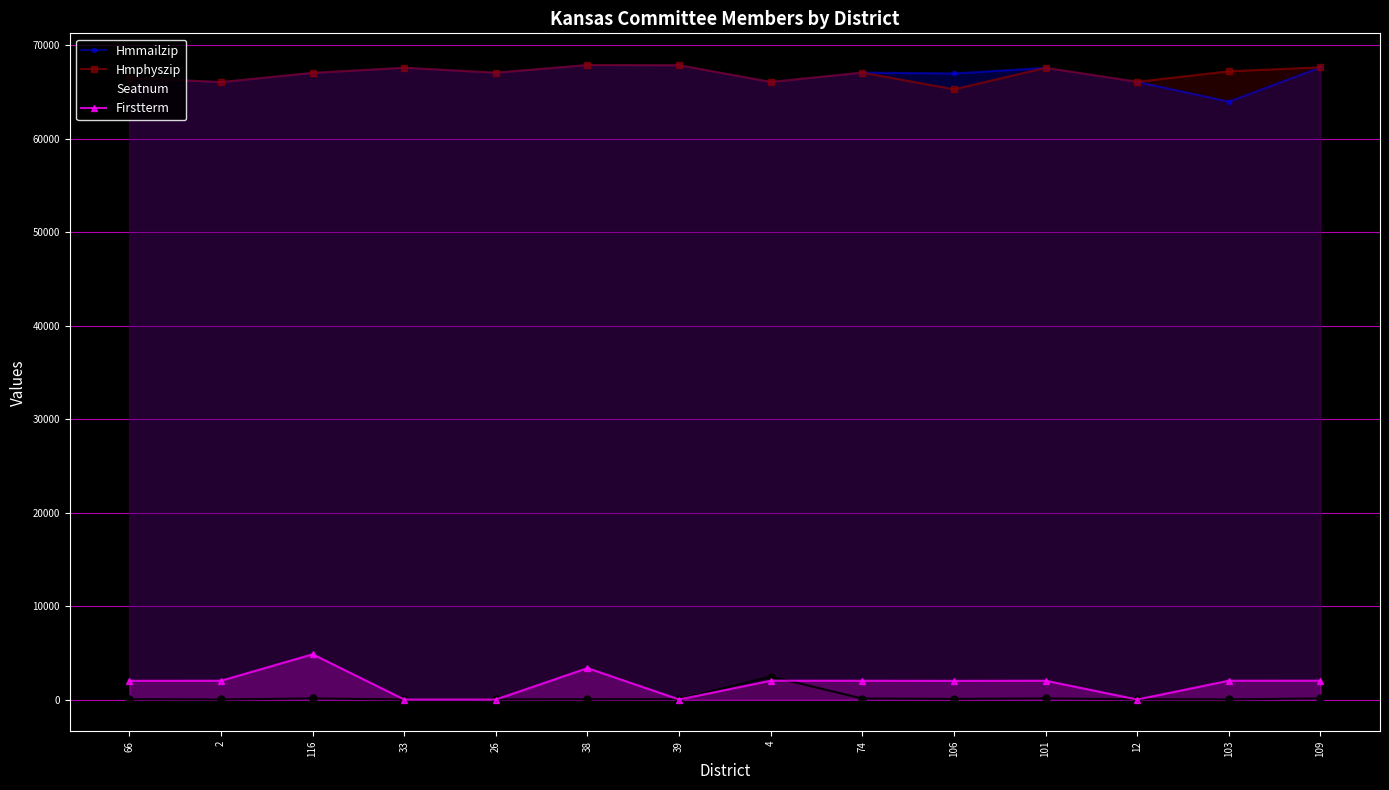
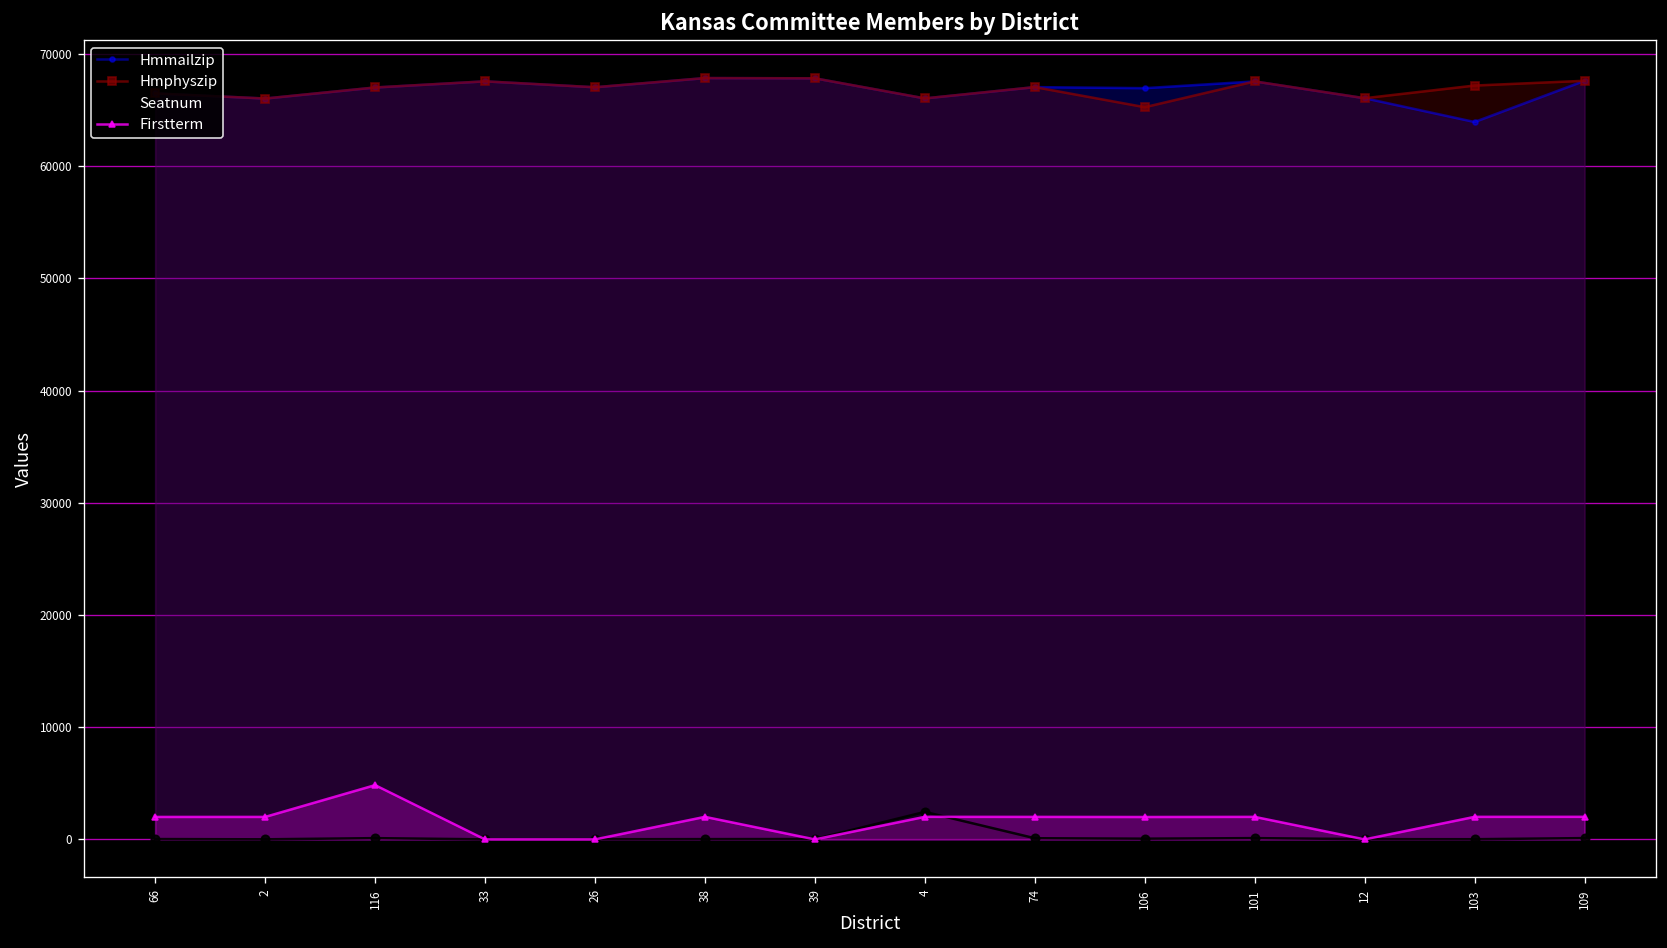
Firstterm, 38: 3000 -> 2000
